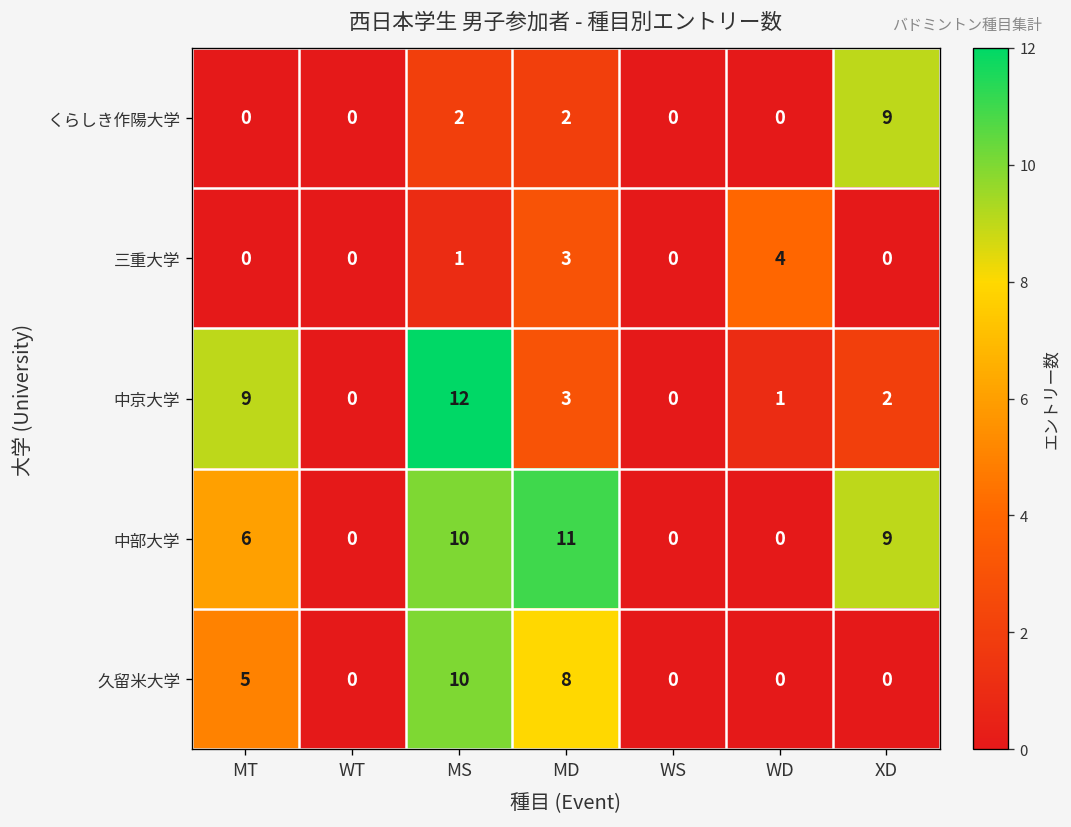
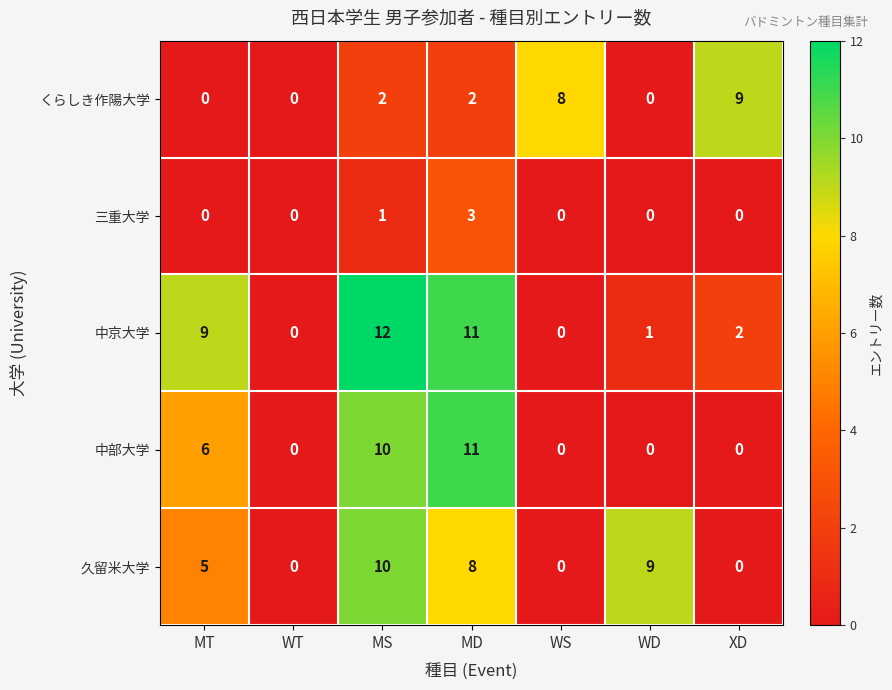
くらしき作陽大学, WS: 0 -> 8
三重大学, WD: 4 -> 0
中京大学, MD: 3 -> 11
中部大学, XD: 9 -> 0
久留米大学, WD: 0 -> 9
